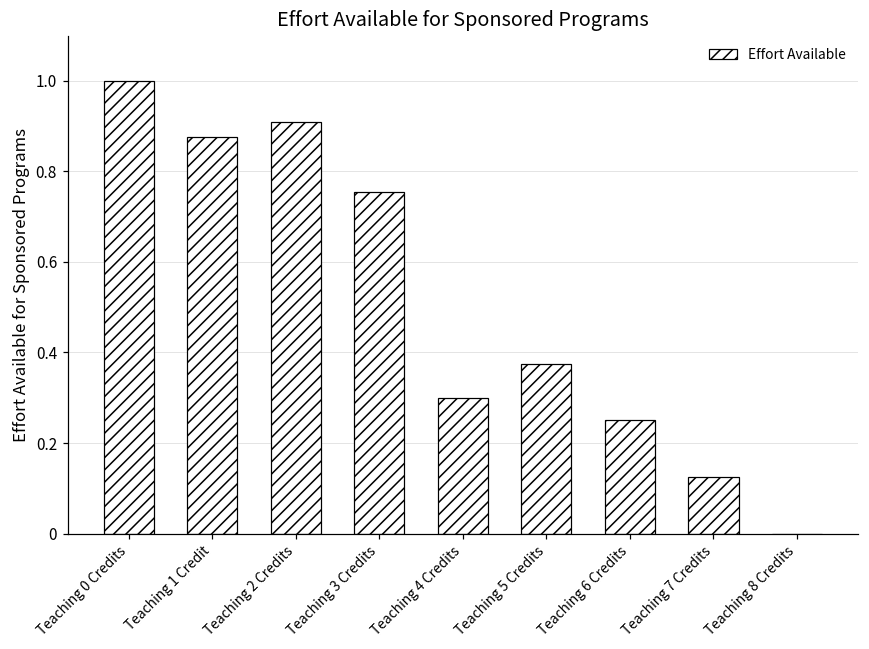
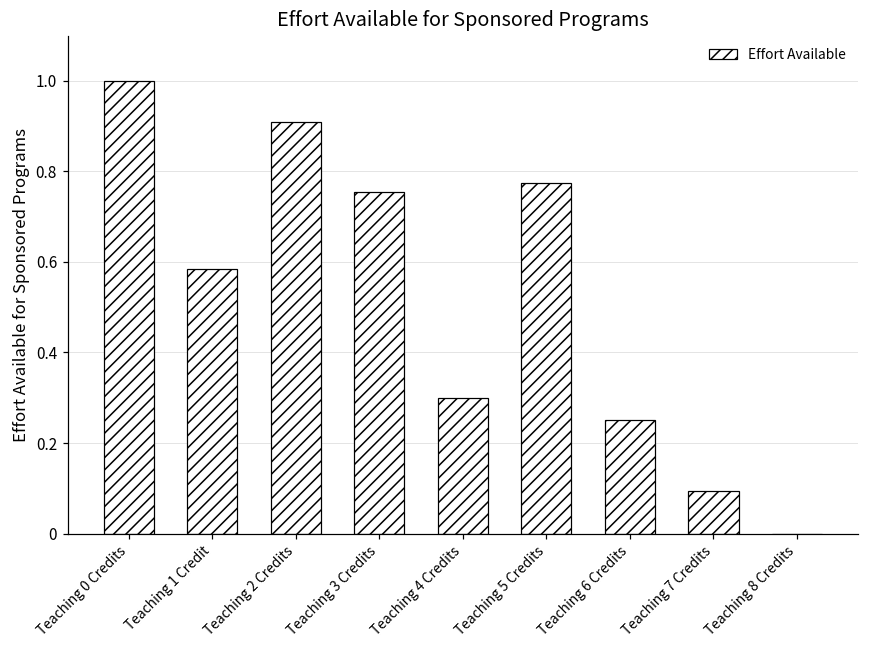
Teaching 1 Credit: 0.88 -> 0.59
Teaching 5 Credits: 0.38 -> 0.77
Teaching 7 Credits: 0.13 -> 0.10
